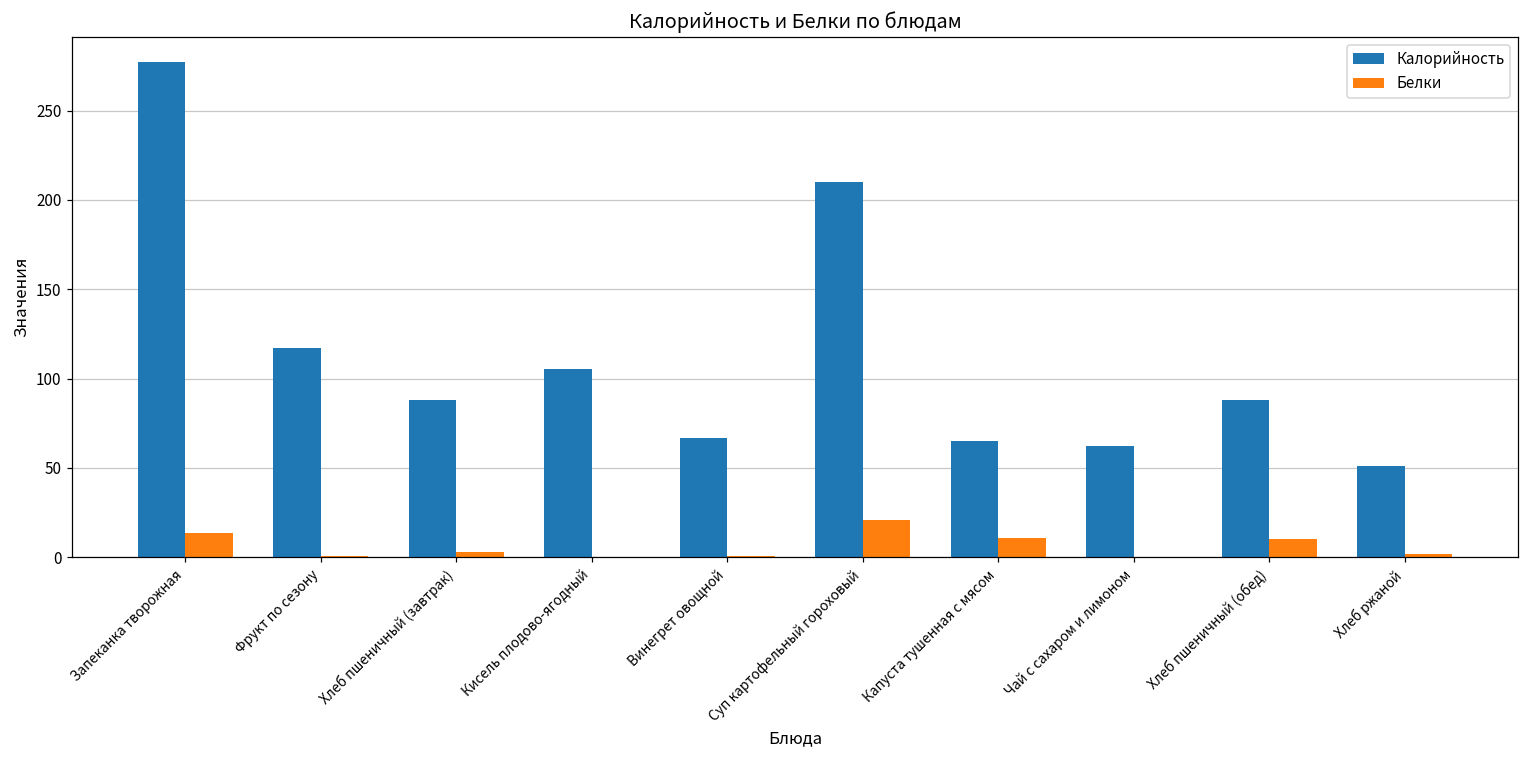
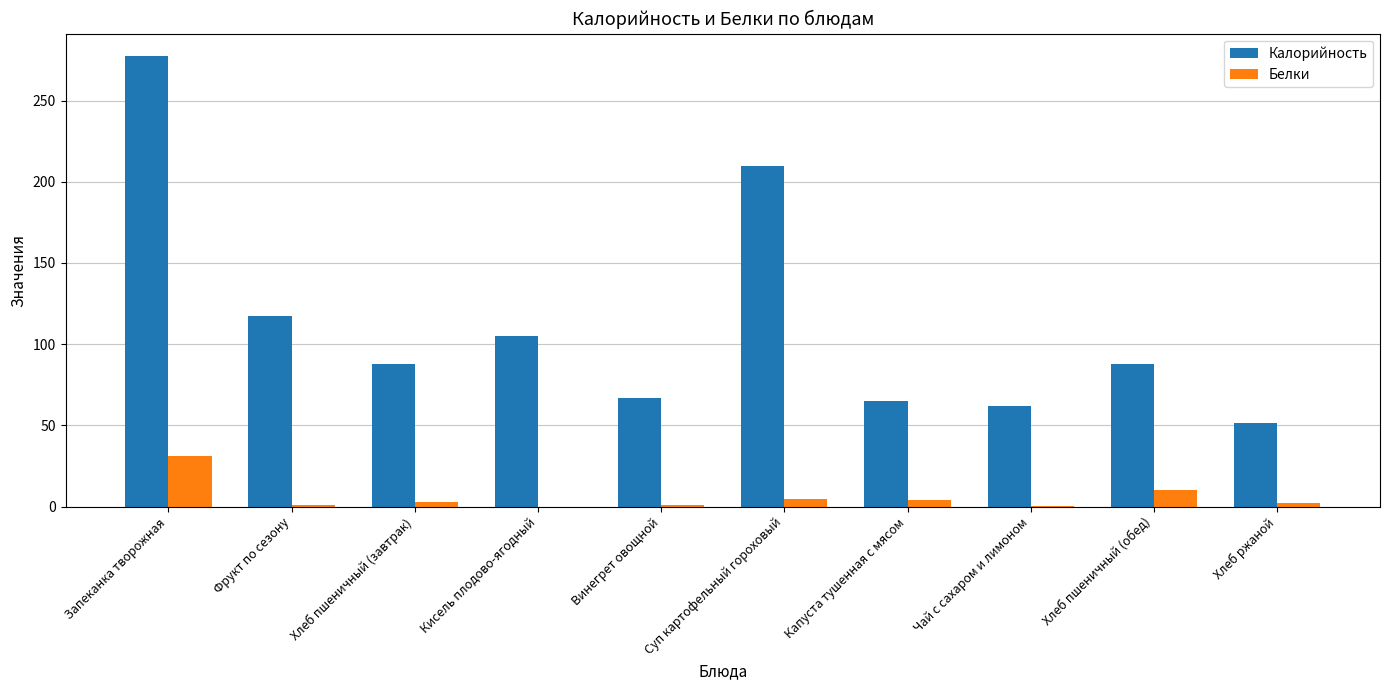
Белки, Запеканка творожная: 14 -> 31
Белки, Суп картофельный гороховый: 21 -> 5
Белки, Капуста тушенная с мясом: 11 -> 4
